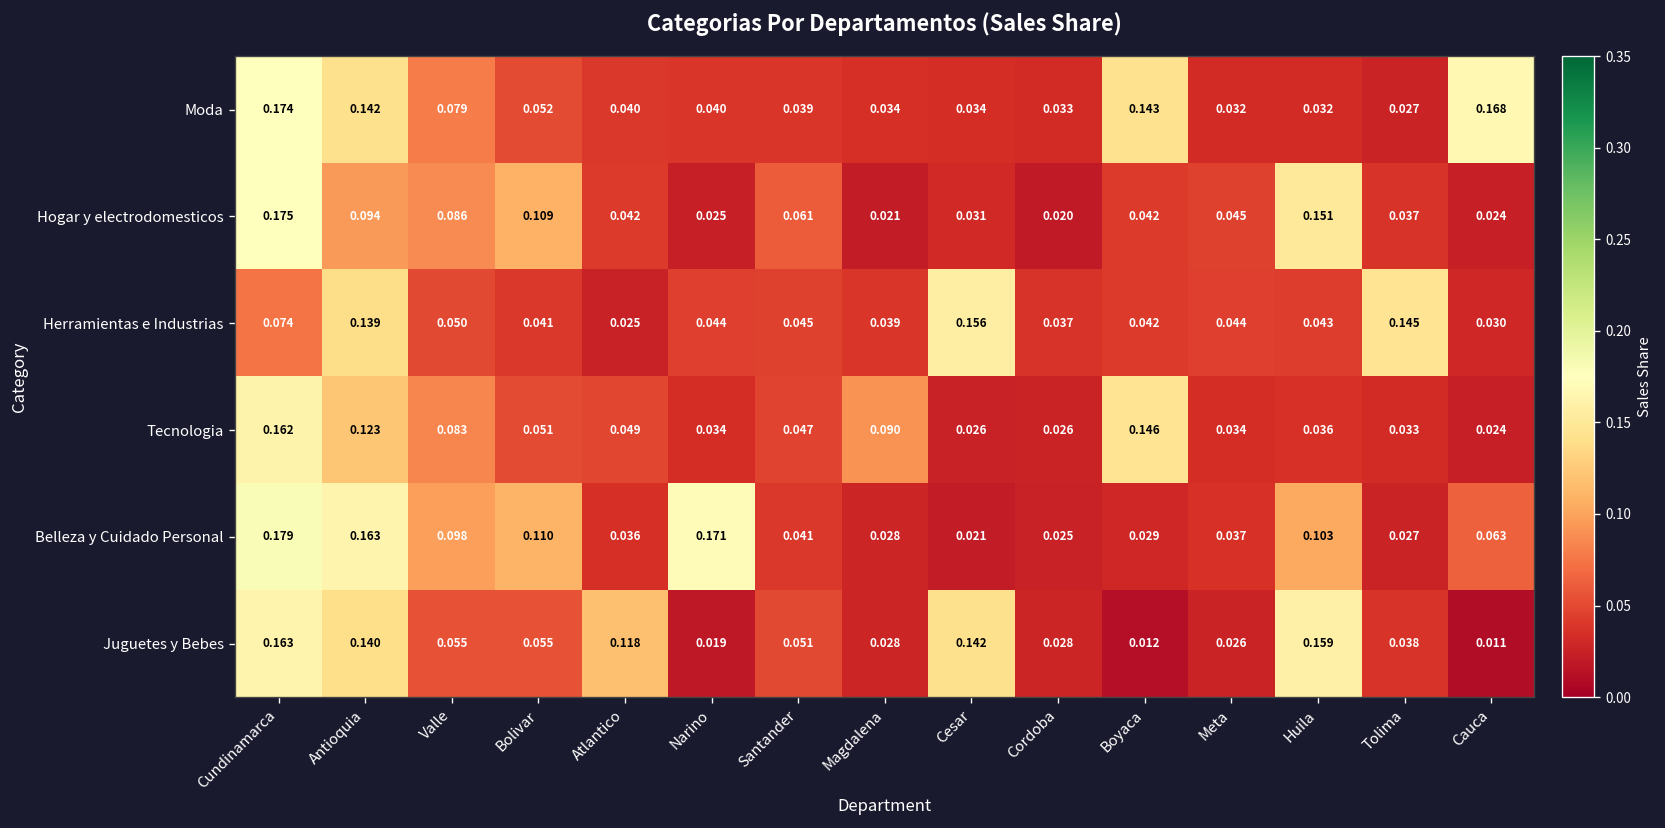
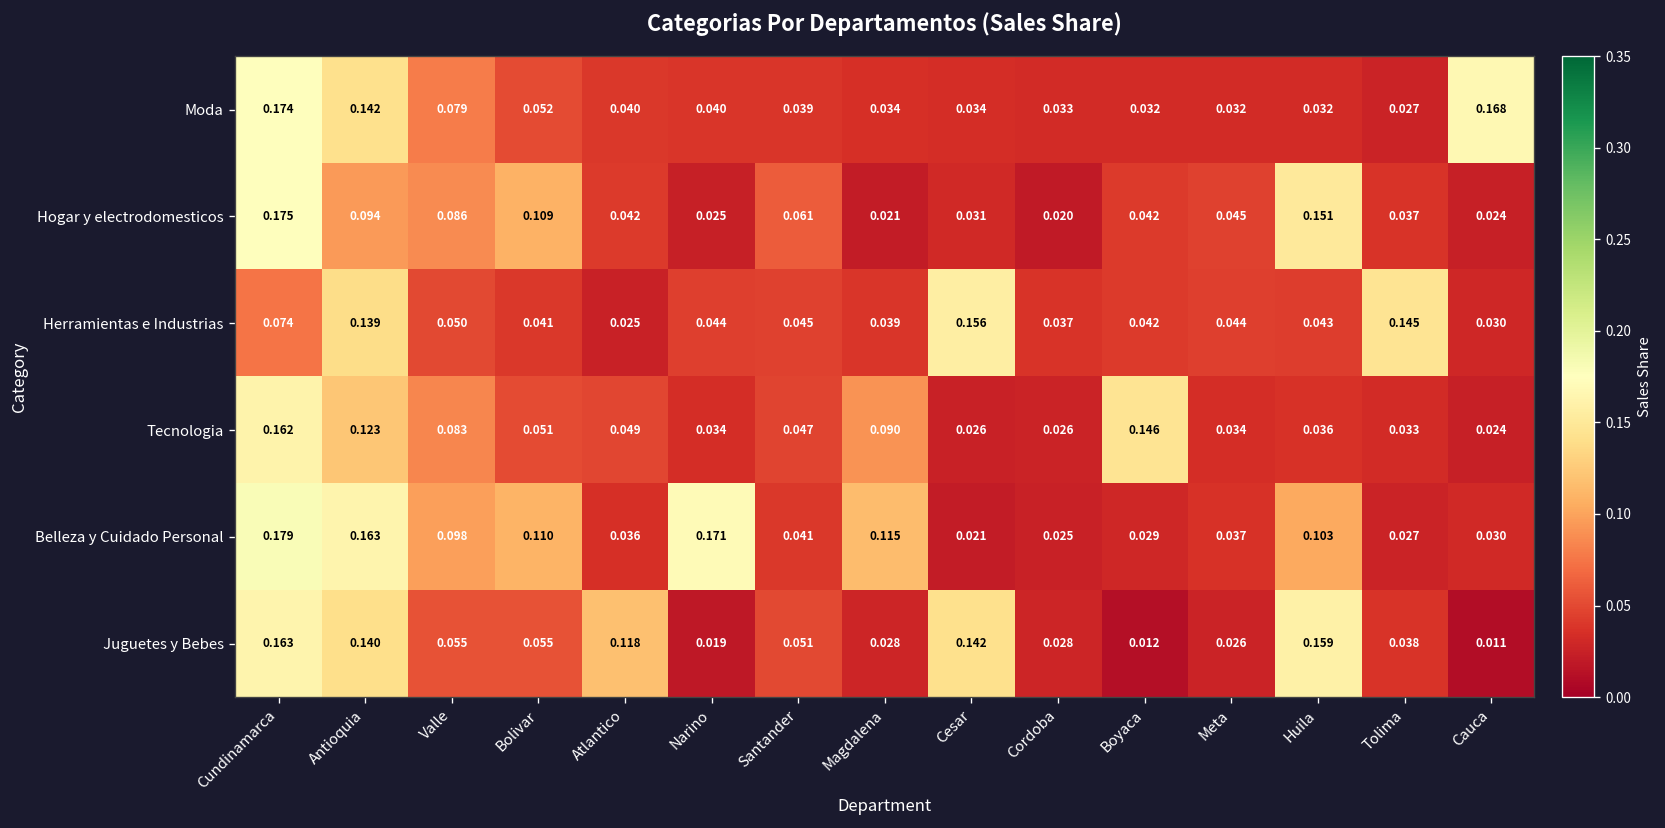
Moda, Boyaca: 0.143 -> 0.032
Belleza y Cuidado Personal, Magdalena: 0.028 -> 0.115
Belleza y Cuidado Personal, Cauca: 0.063 -> 0.030
